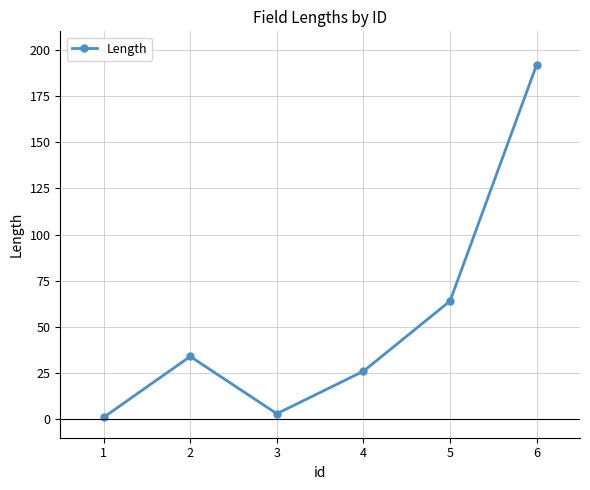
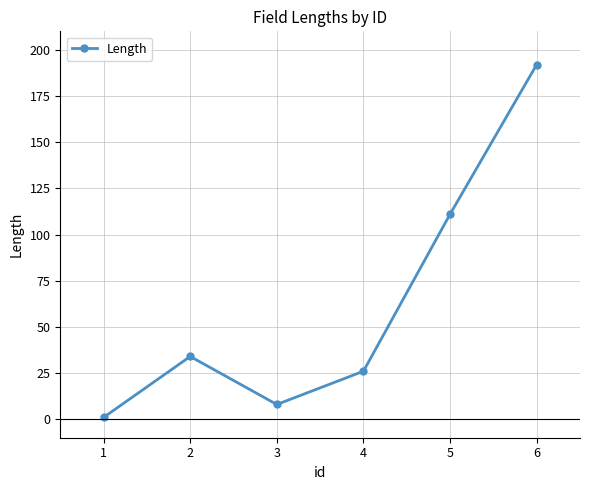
3: 3 -> 8
5: 64 -> 111
